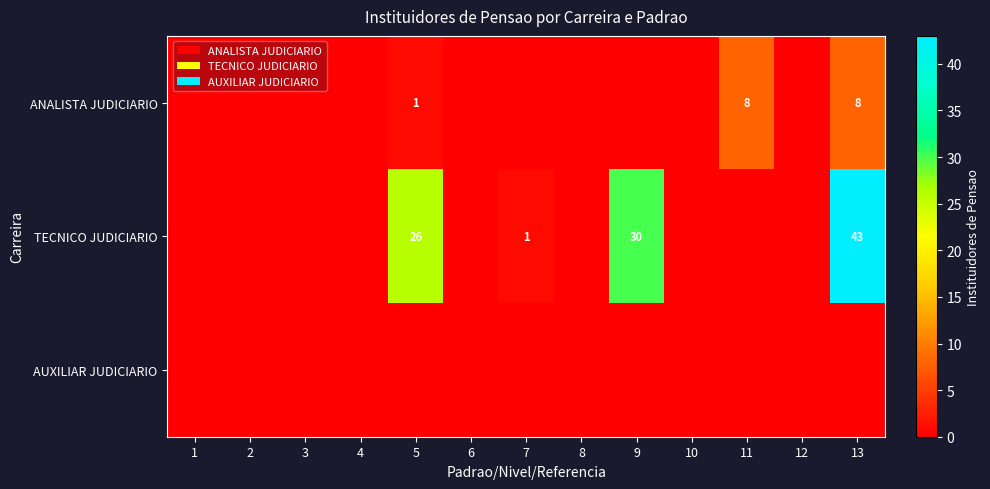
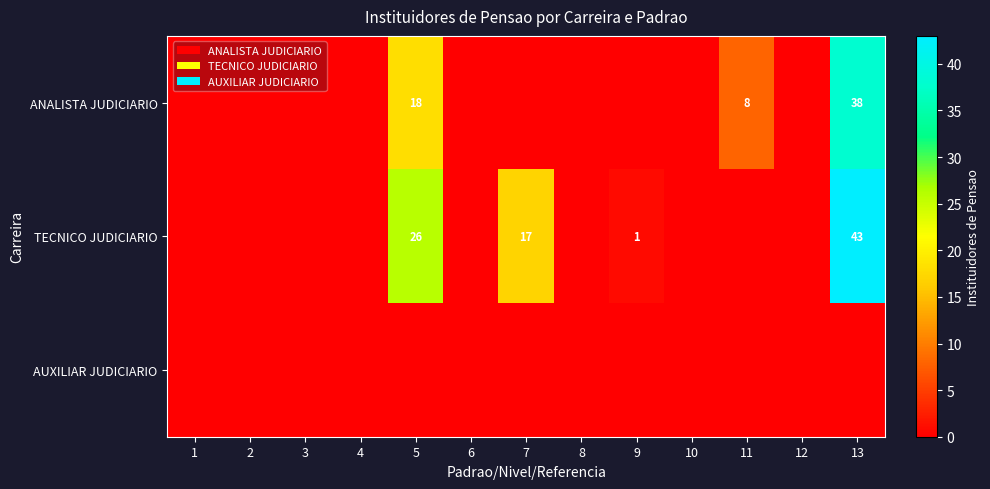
ANALISTA JUDICIARIO, 5: 1 -> 18
ANALISTA JUDICIARIO, 13: 8 -> 38
TECNICO JUDICIARIO, 7: 1 -> 17
TECNICO JUDICIARIO, 9: 30 -> 1
